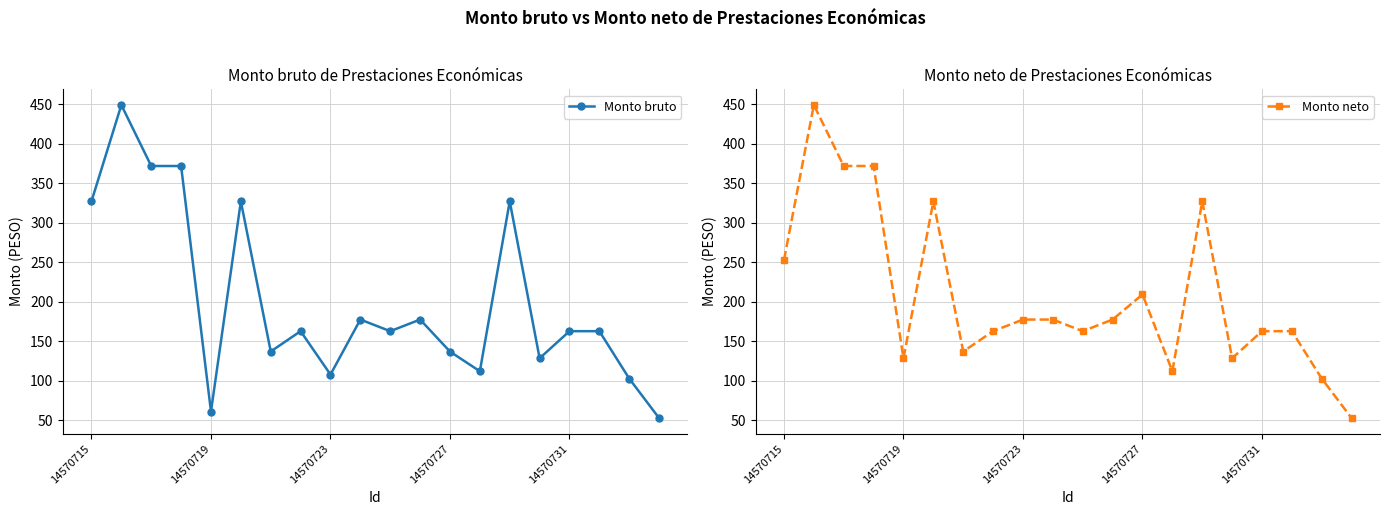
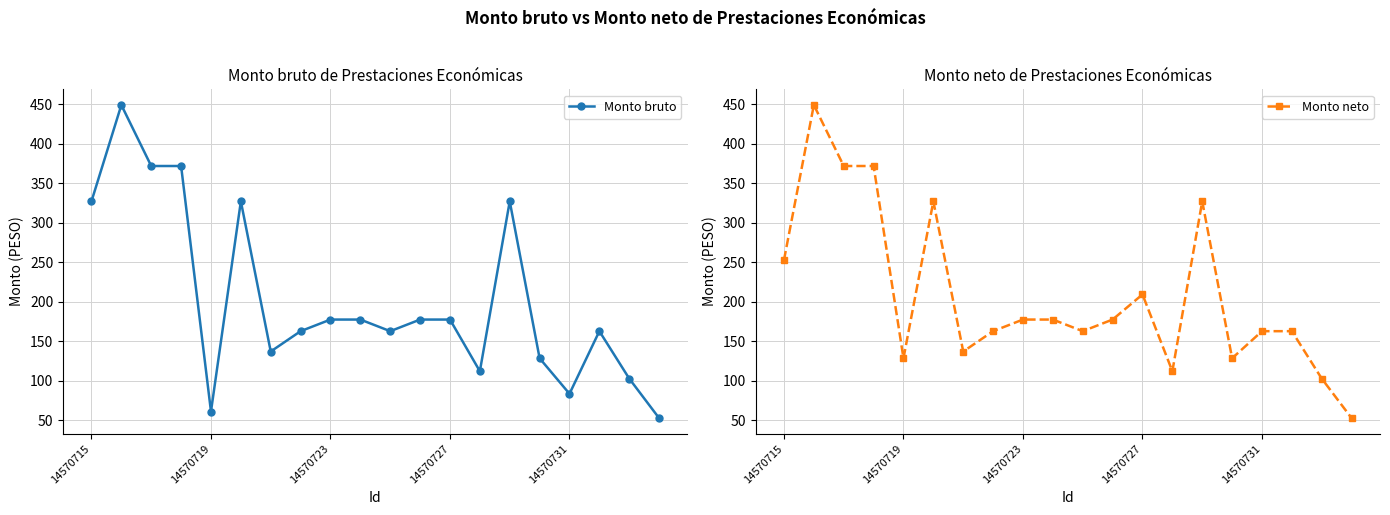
Monto bruto de Prestaciones Económicas, 14570723: 110 -> 180
Monto bruto de Prestaciones Económicas, 14570727: 140 -> 180
Monto bruto de Prestaciones Económicas, 14570731: 160 -> 80
